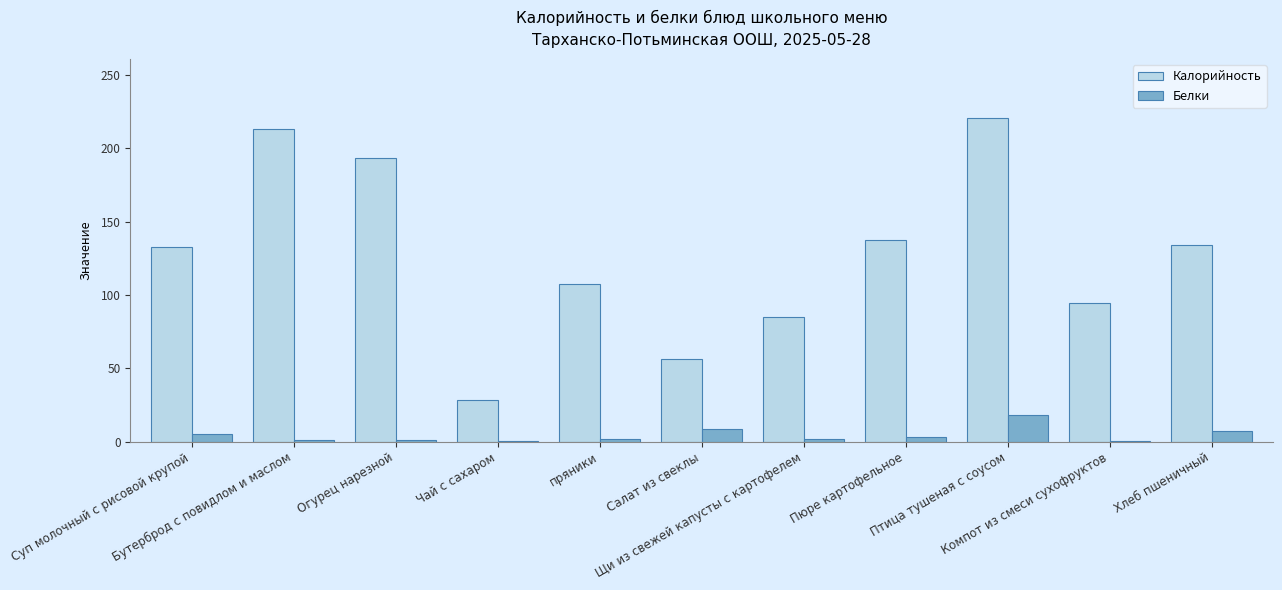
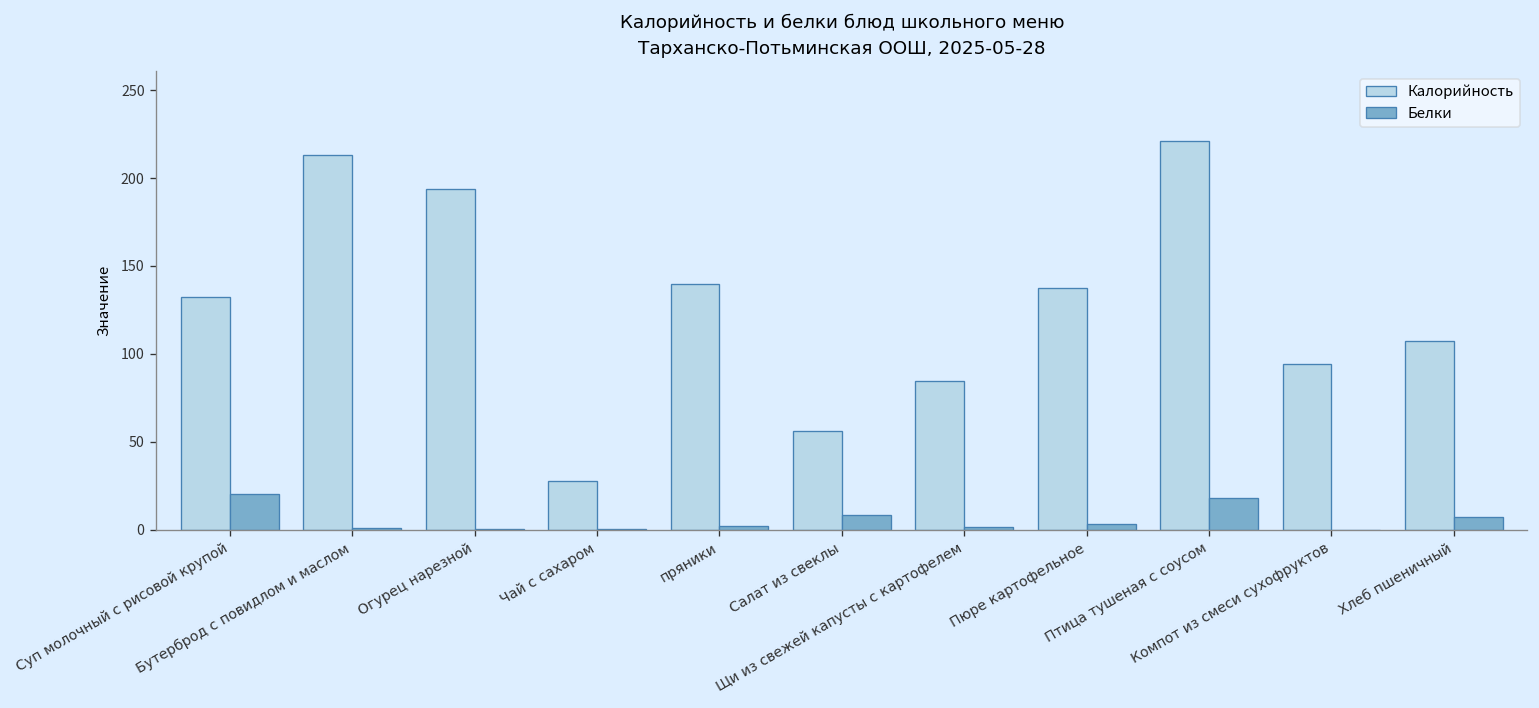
Белки, Суп молочный с рисовой крупой: 5 -> 20
Калорийность, пряники: 107 -> 140
Калорийность, Хлеб пшеничный: 134 -> 107
